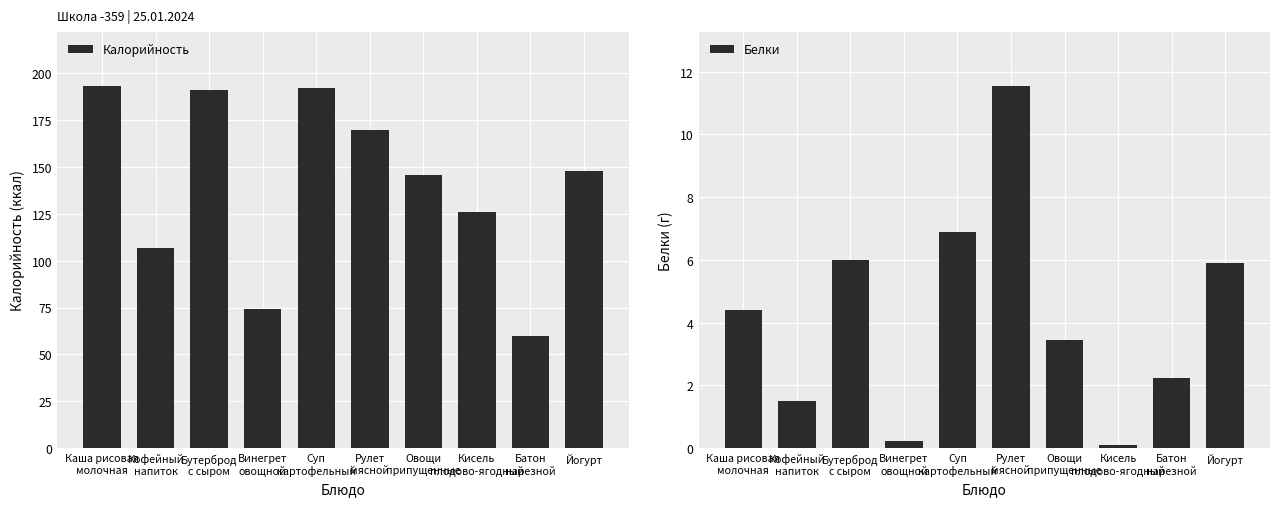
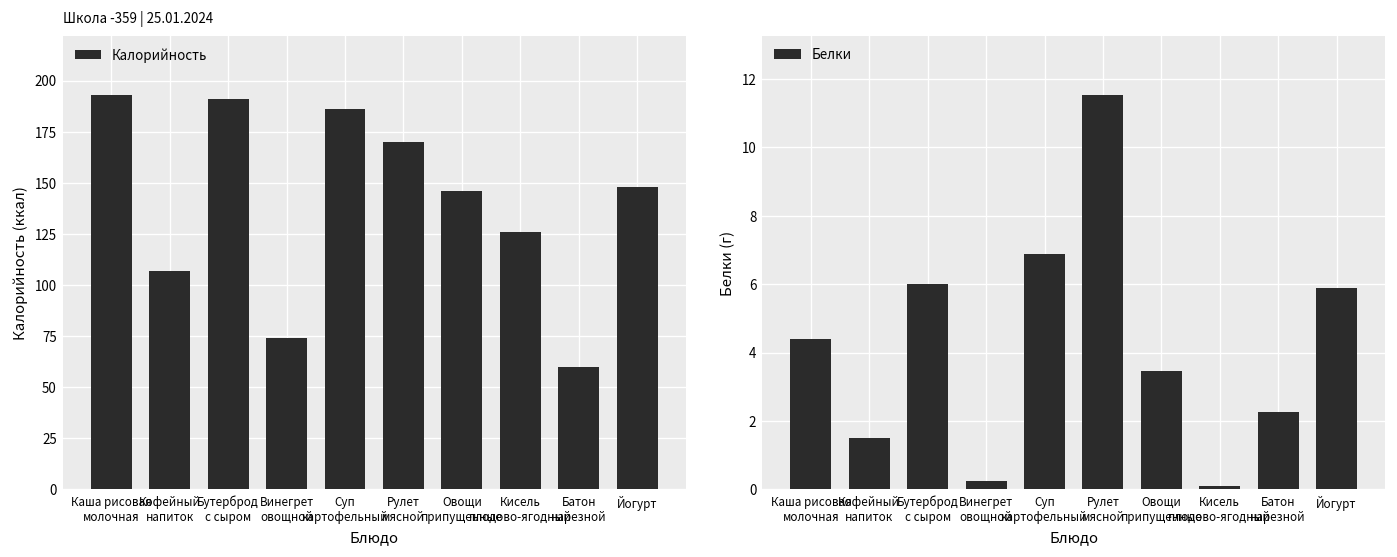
Школа -359 | 25.01.2024, Суп картофельный: 192 -> 186
